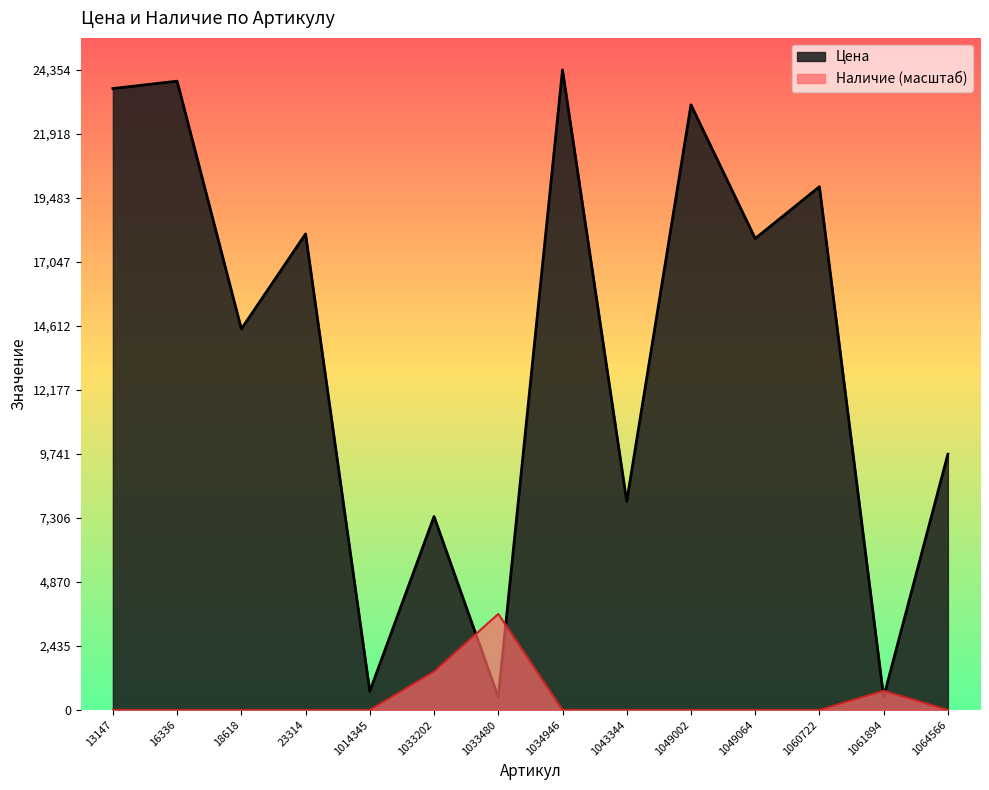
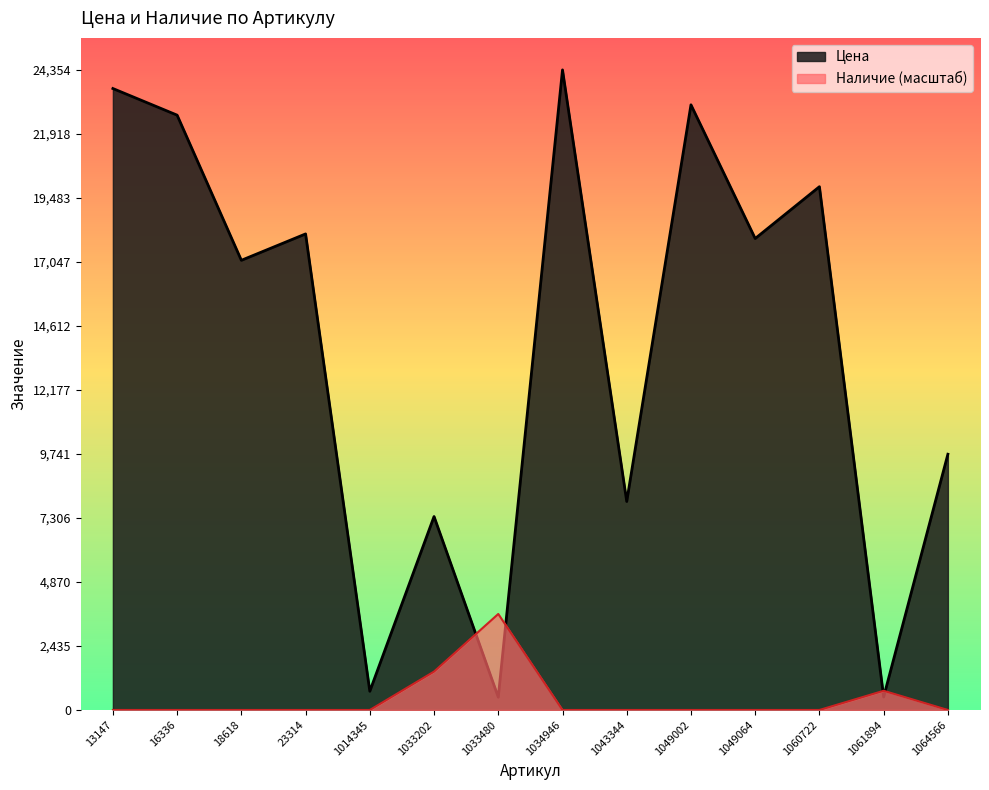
Цена, 16336: 23,900 -> 22,600
Цена, 18618: 14,500 -> 17,100
